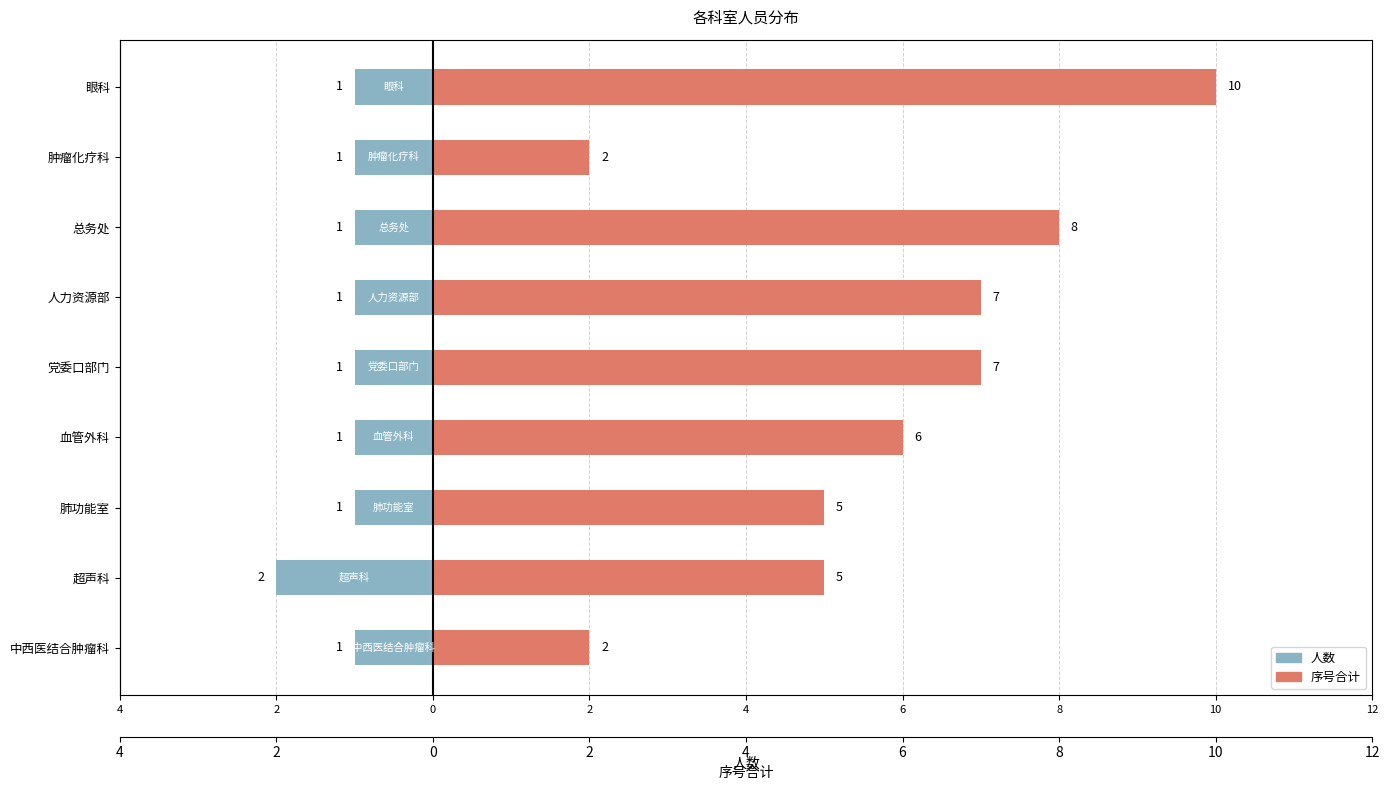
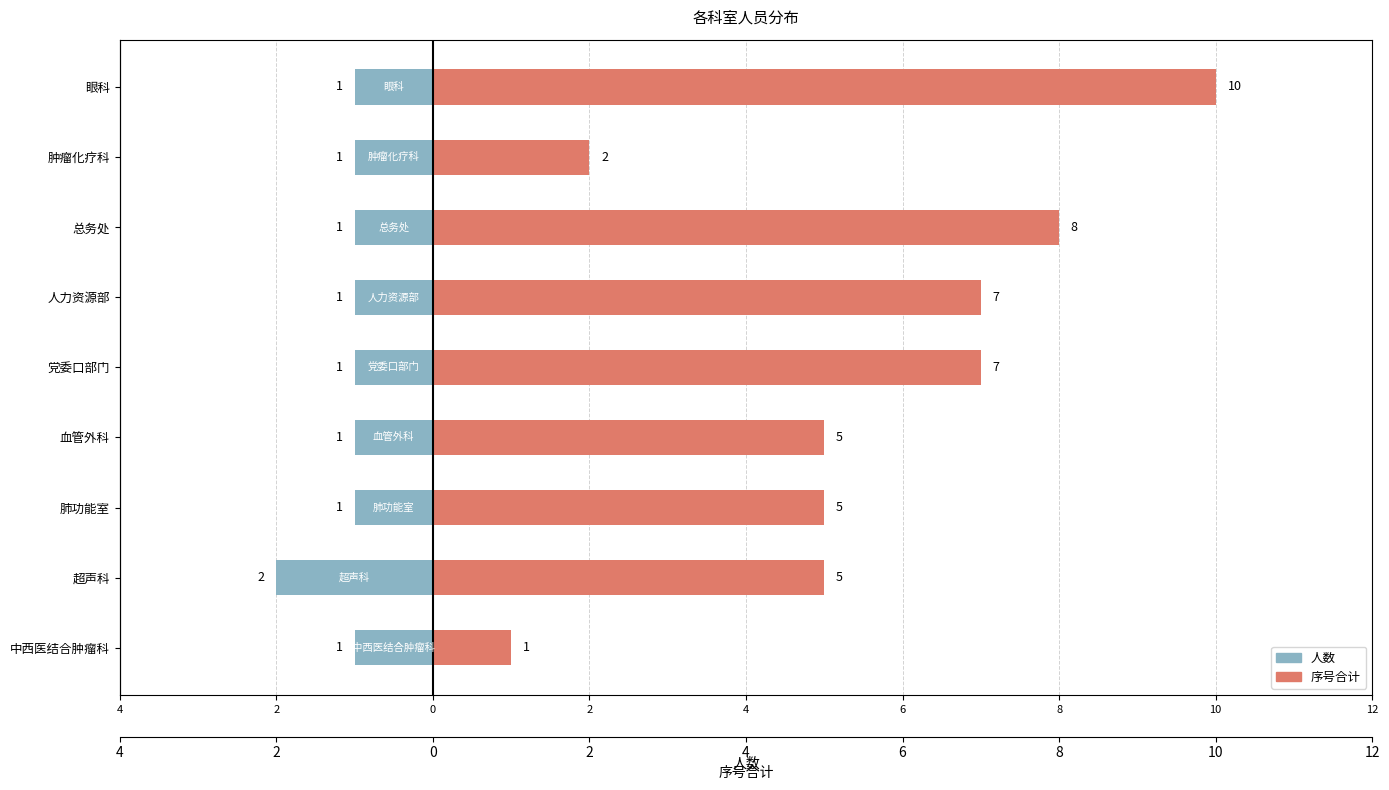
序号合计, 血管外科: 6 -> 5
序号合计, 中西医结合肿瘤科: 2 -> 1
